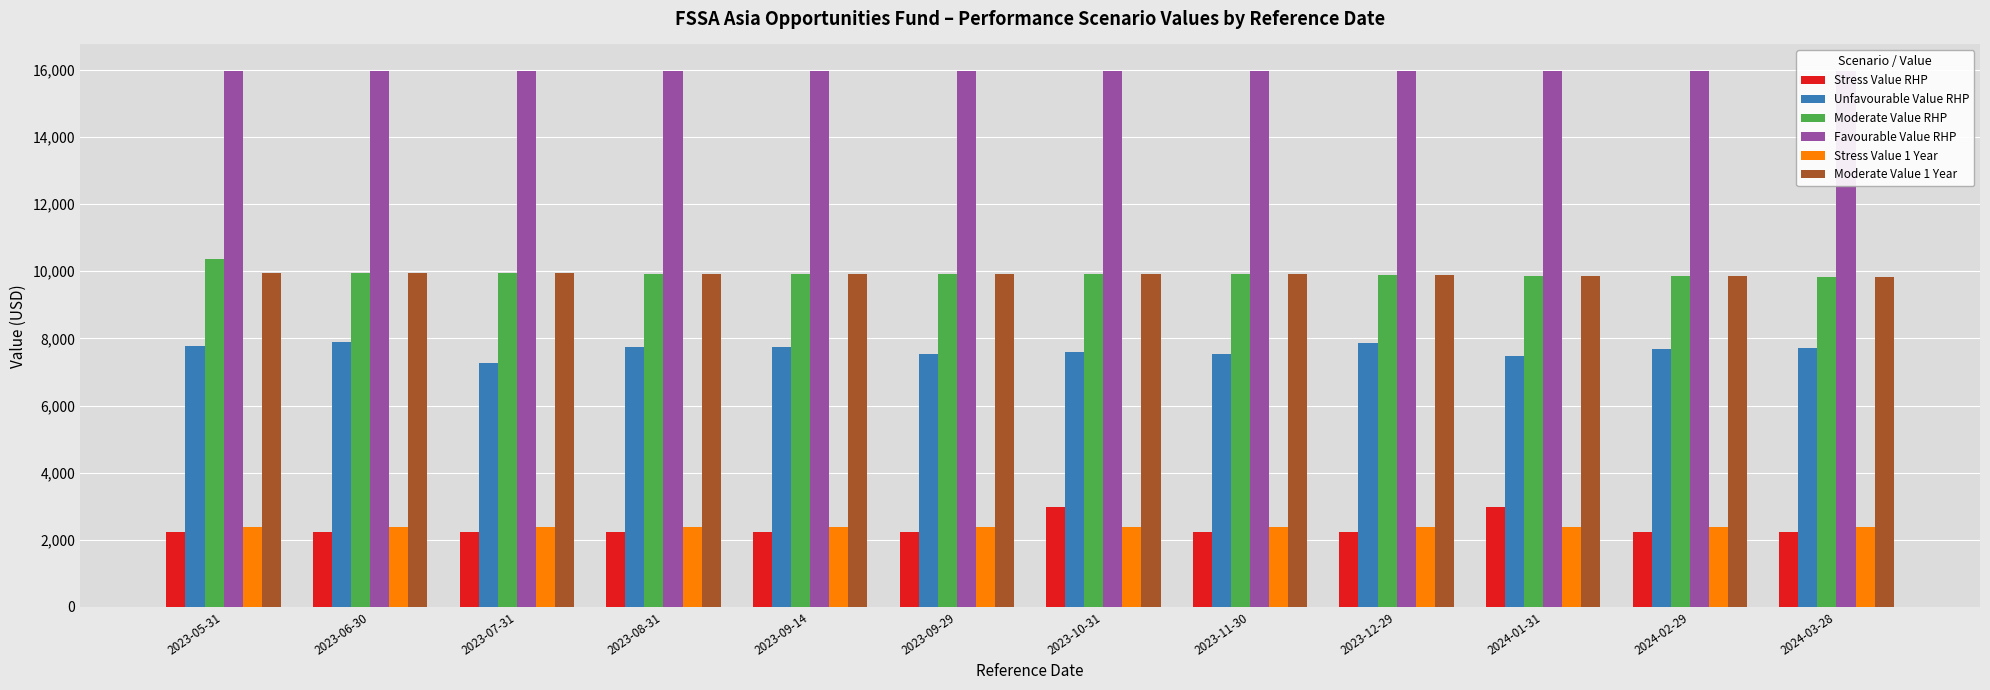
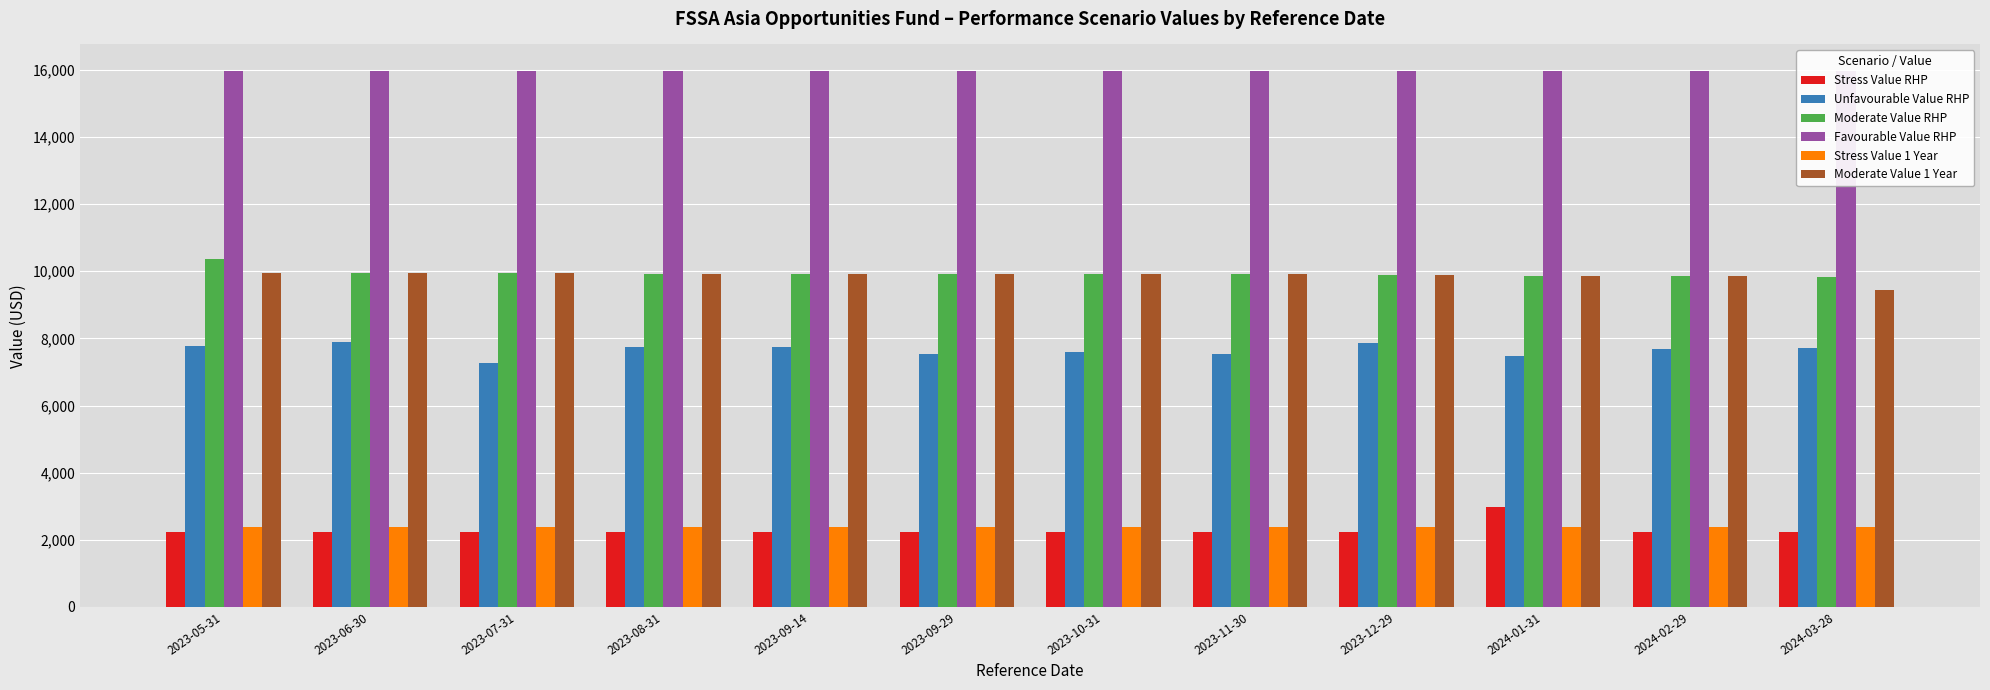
Stress Value RHP, 2023-10-31: 3,000 -> 2,200
Moderate Value 1 Year, 2024-03-28: 9,800 -> 9,400
